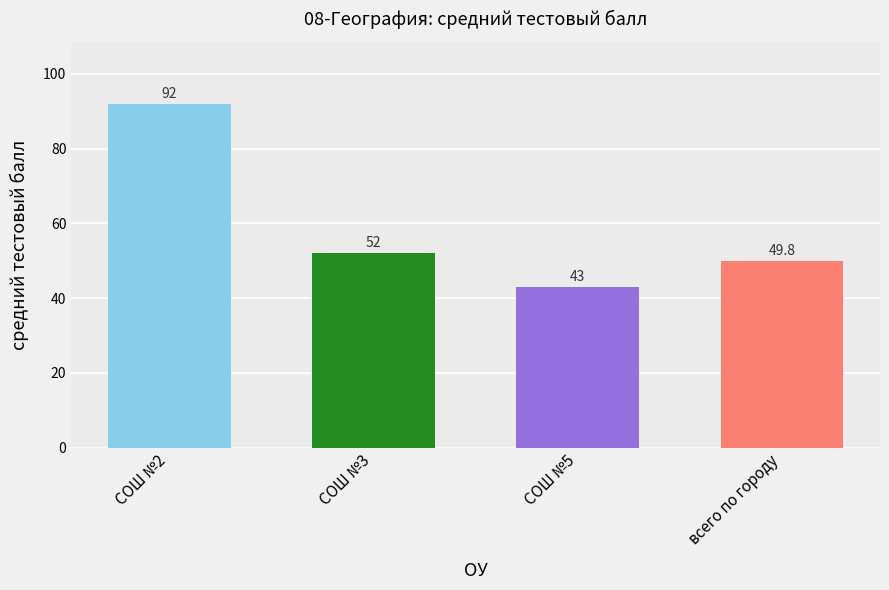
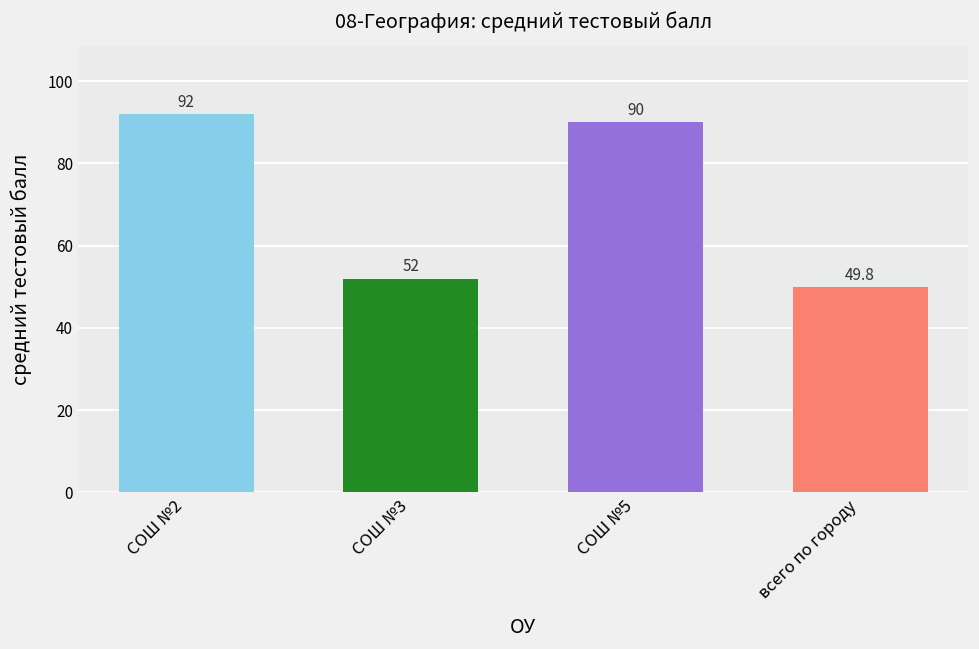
СОШ №5: 43 -> 90
